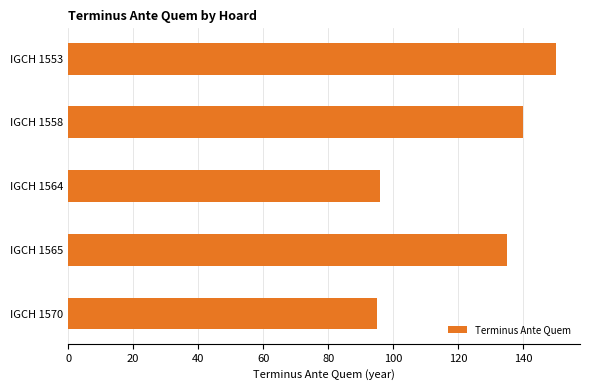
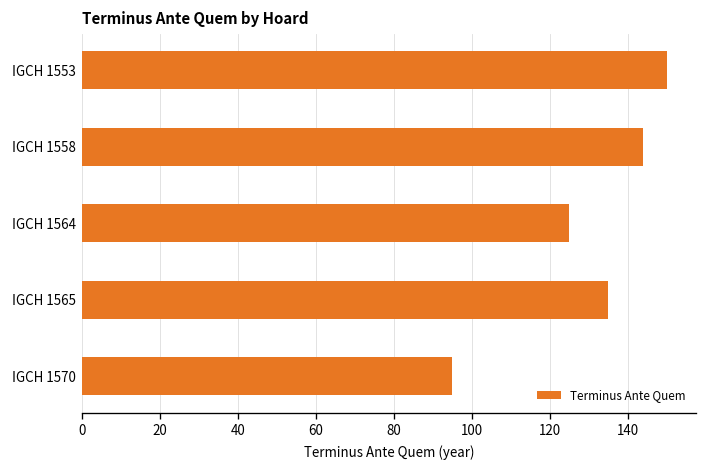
IGCH 1558: 140 -> 144
IGCH 1564: 96 -> 125
